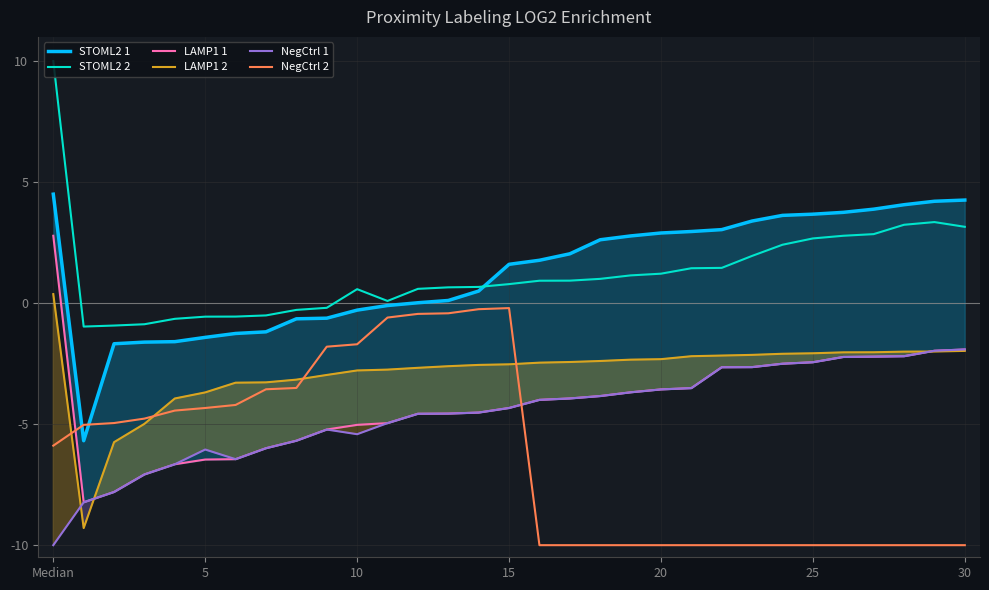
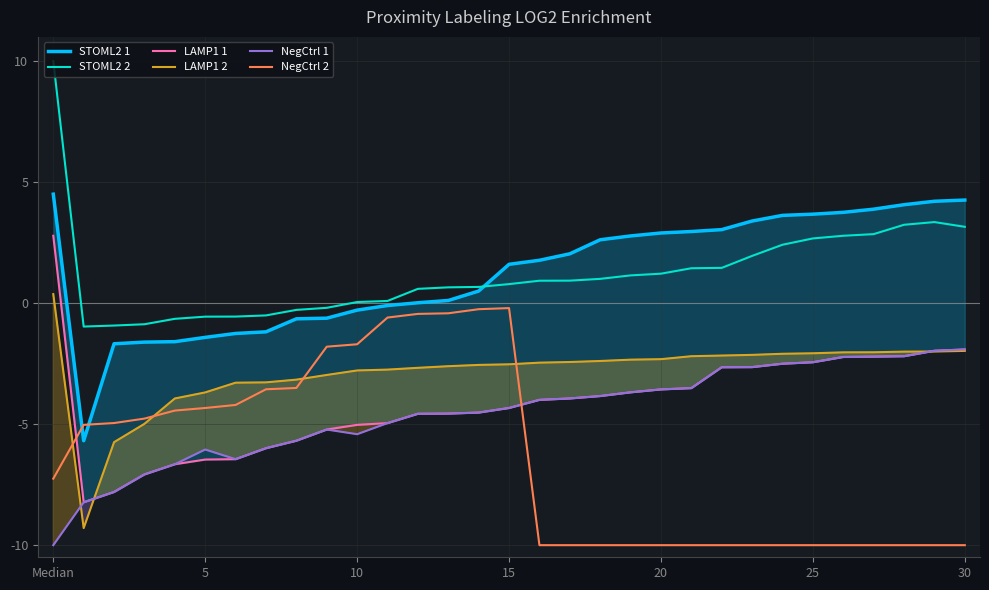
NegCtrl 2, Median: -5.9 -> -7.3
STOML2 2, 10: 0.6 -> 0.0
